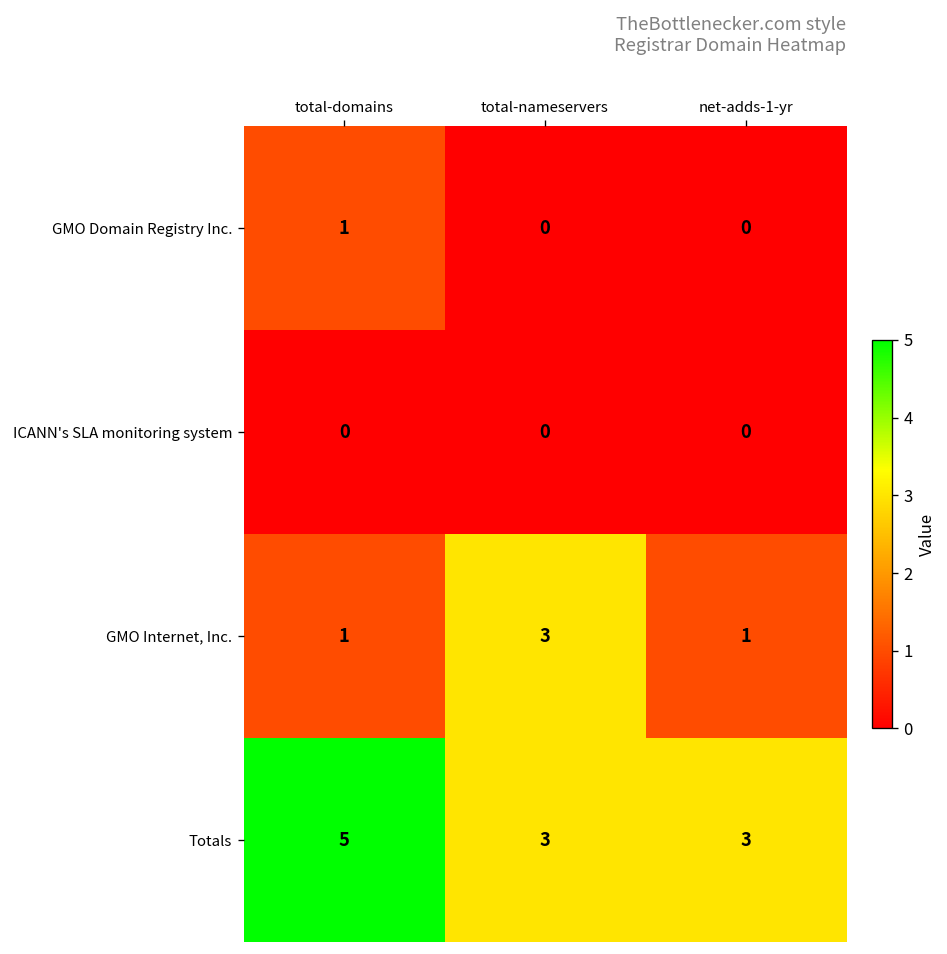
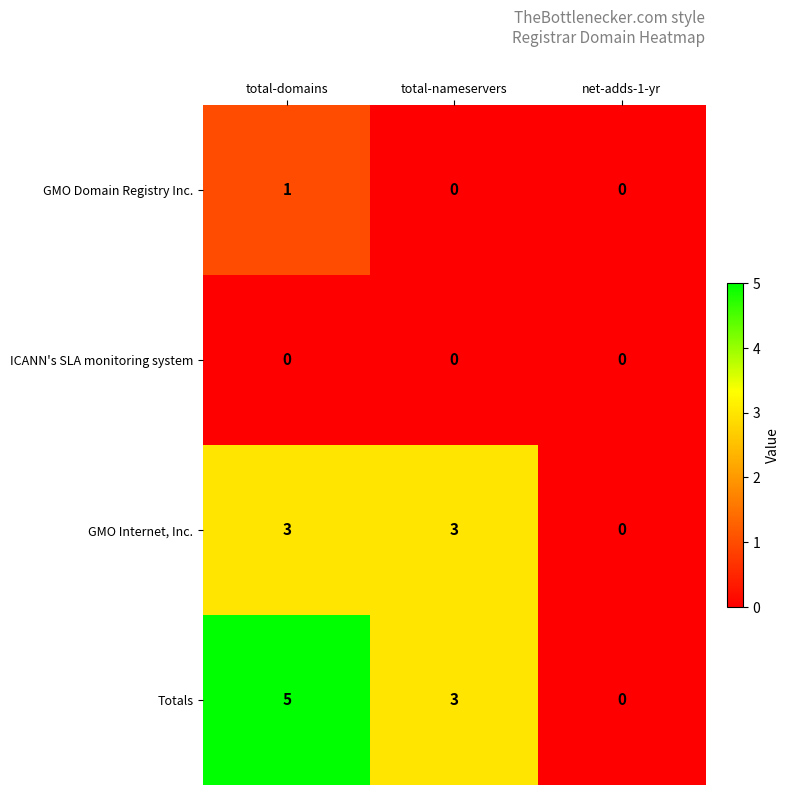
GMO Internet, Inc., total-domains: 1 -> 3
GMO Internet, Inc., net-adds-1-yr: 1 -> 0
Totals, net-adds-1-yr: 3 -> 0
